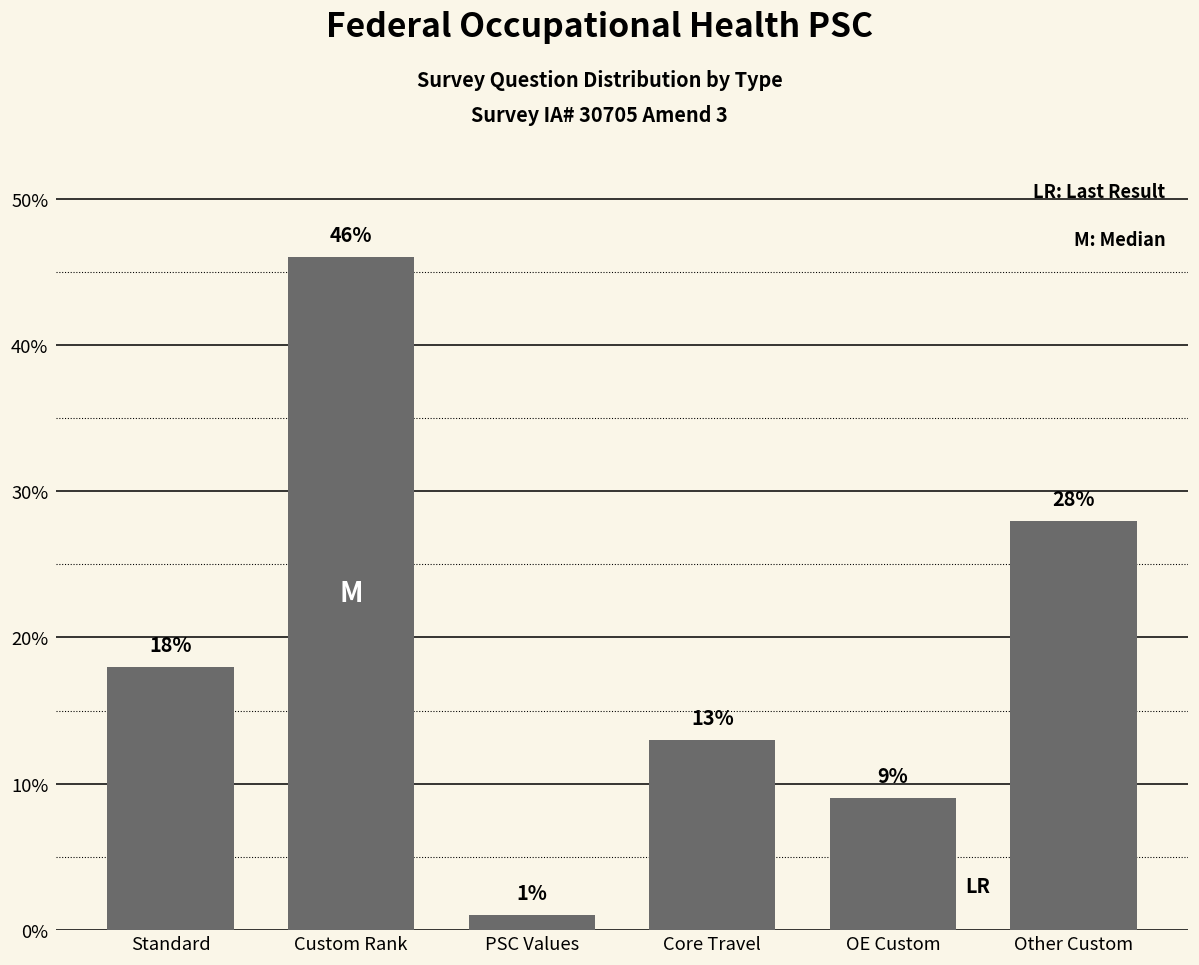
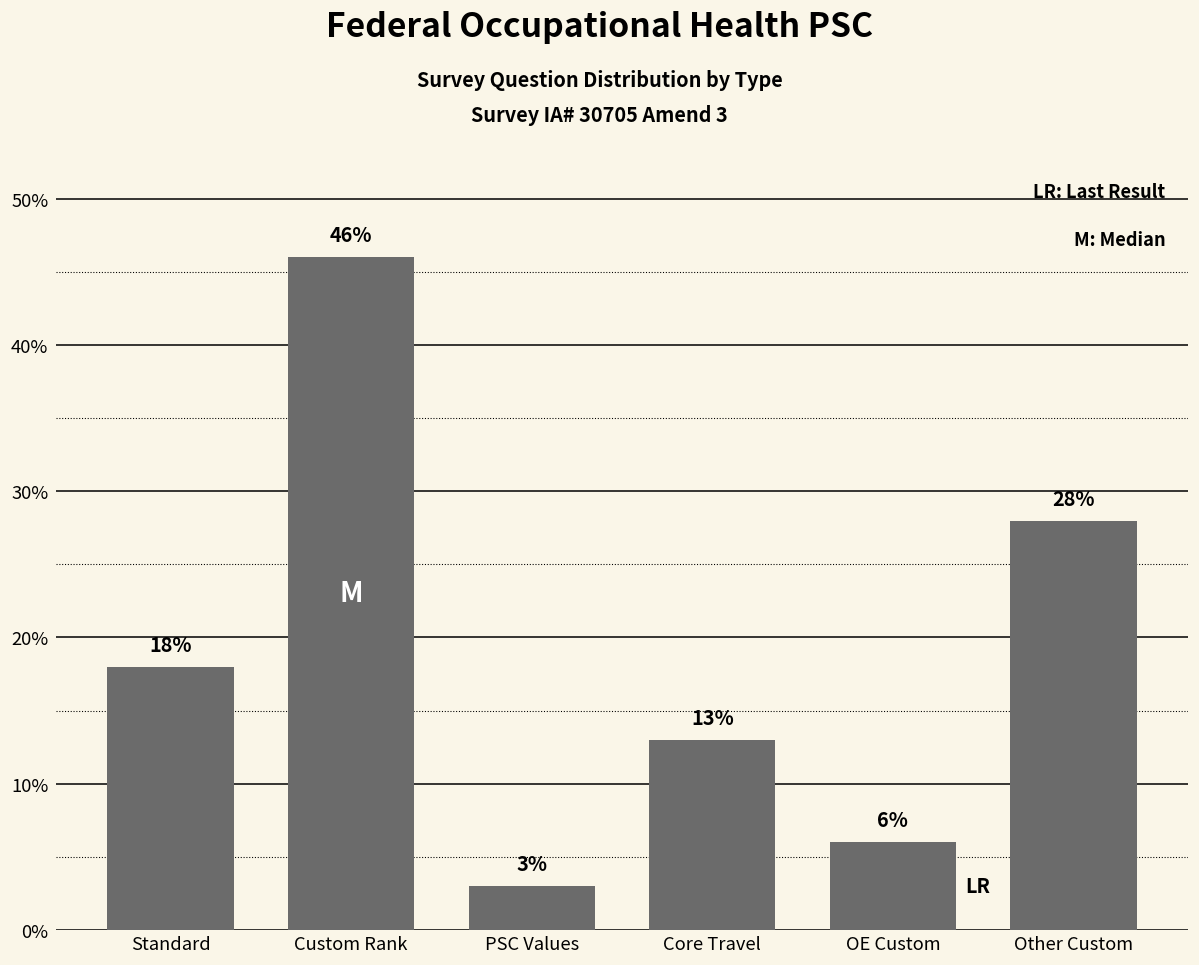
PSC Values: 1% -> 3%
OE Custom: 9% -> 6%
